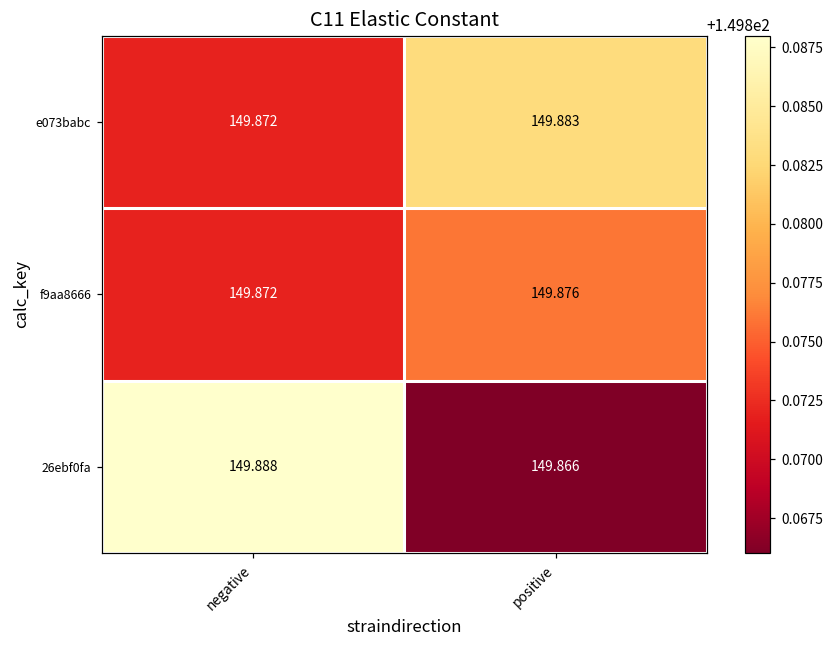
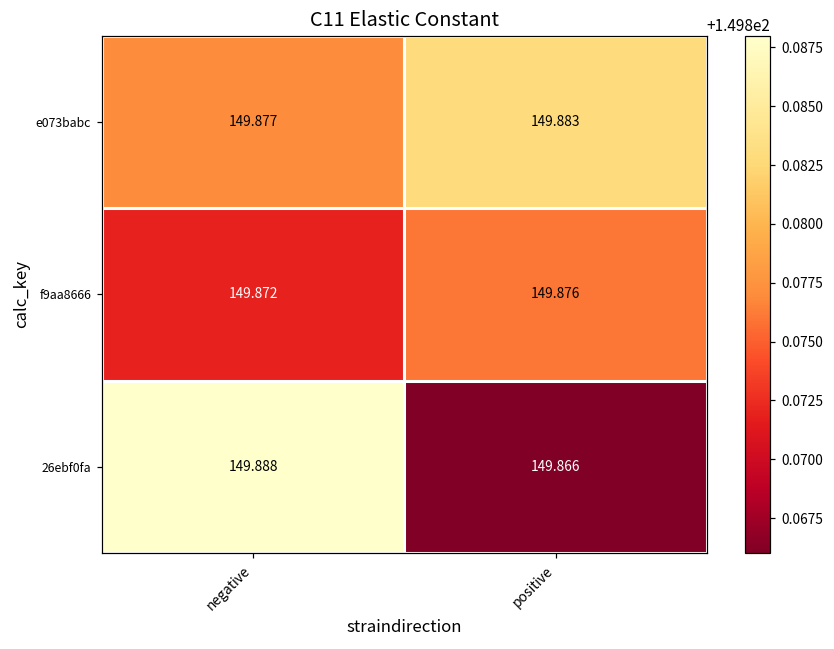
e073babc, negative: 149.872 -> 149.877
